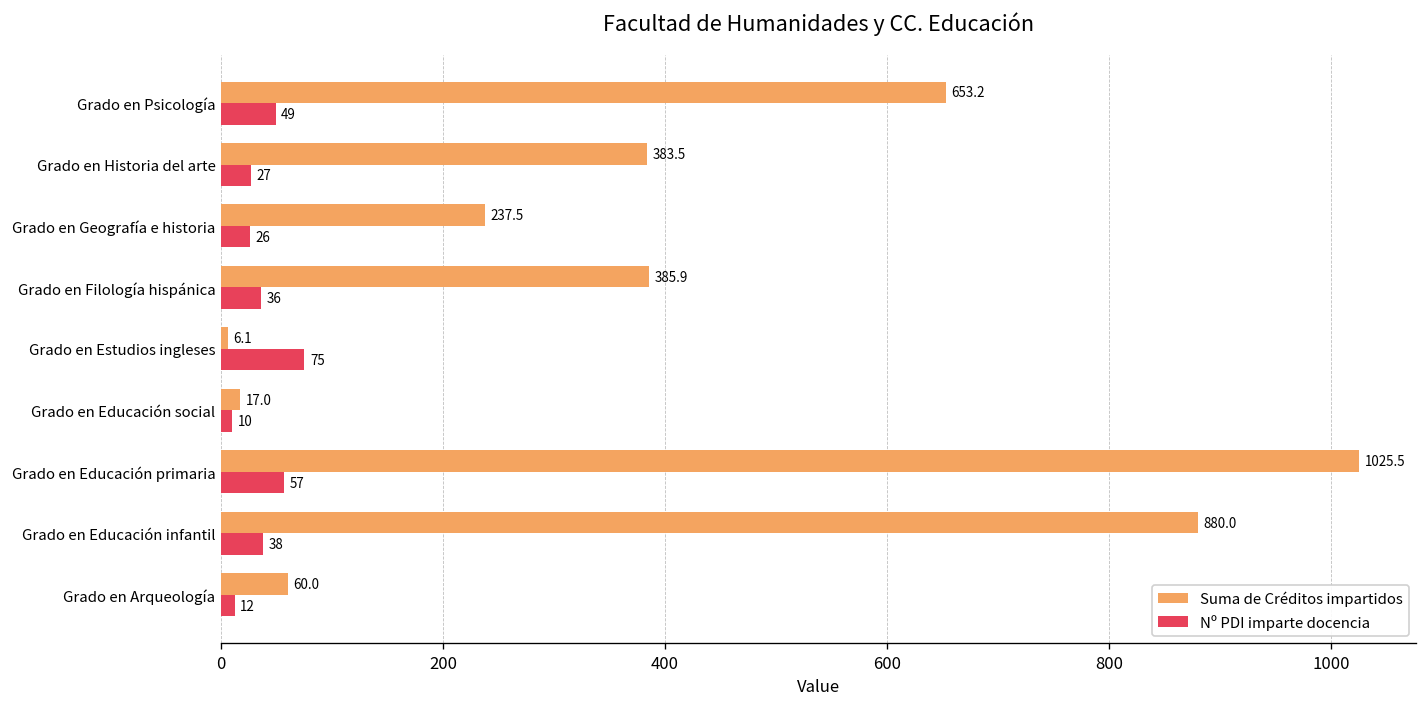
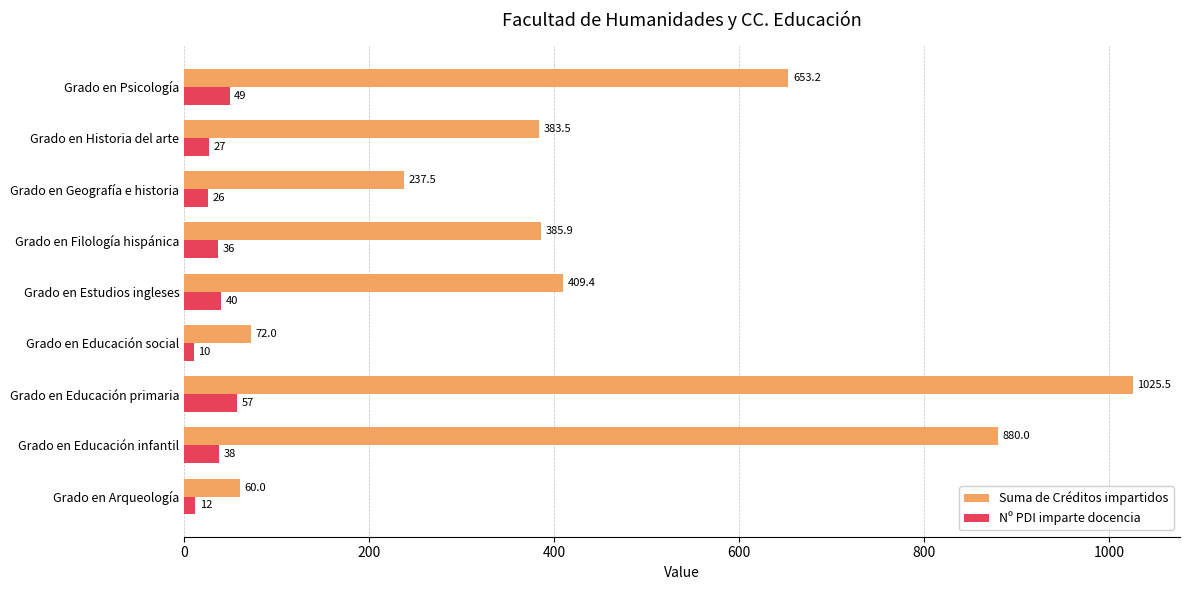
Suma de Créditos impartidos, Grado en Estudios ingleses: 6.1 -> 409.4
Nº PDI imparte docencia, Grado en Estudios ingleses: 75 -> 40
Suma de Créditos impartidos, Grado en Educación social: 17.0 -> 72.0
